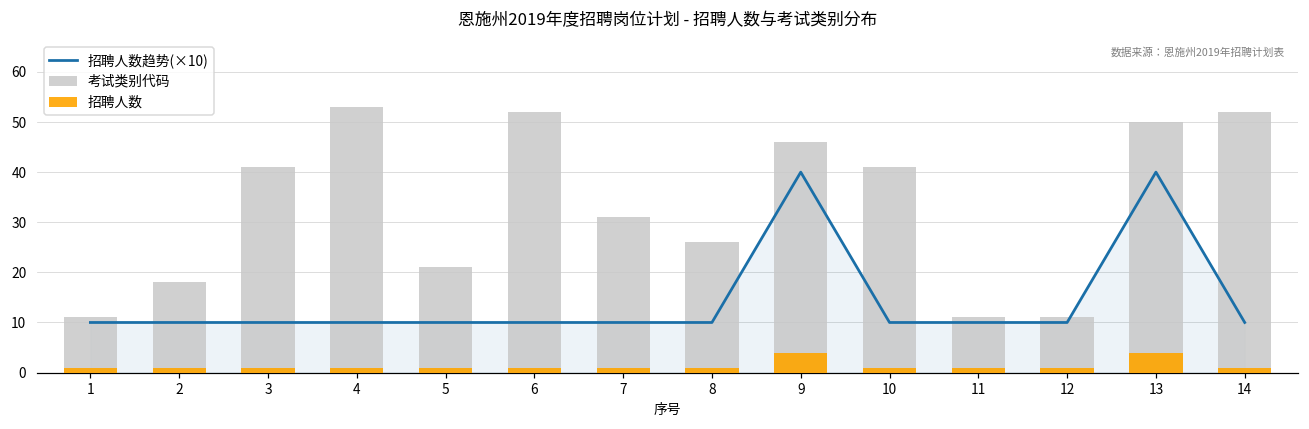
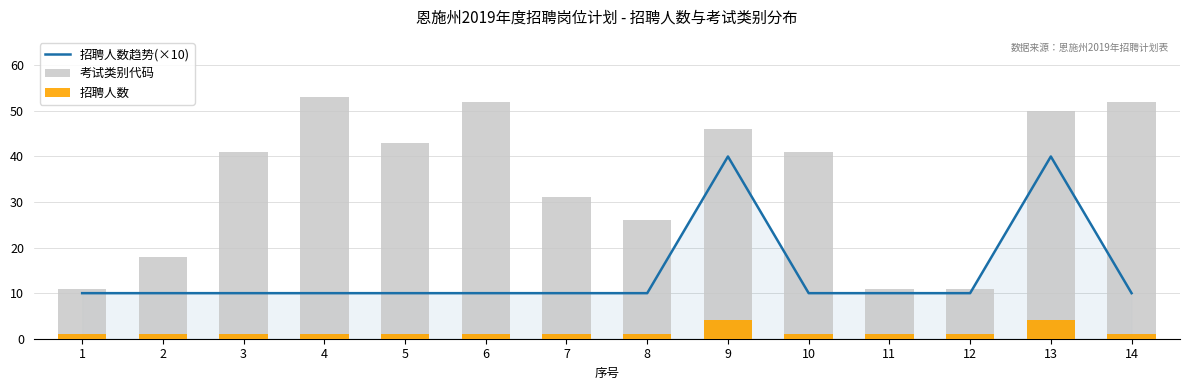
考试类别代码, 5: 21 -> 43
